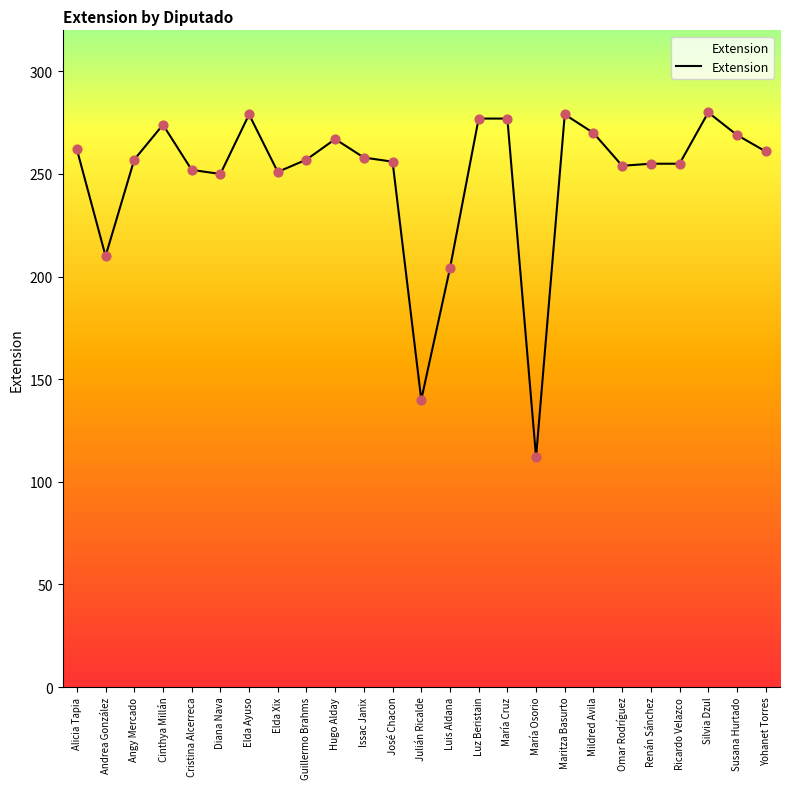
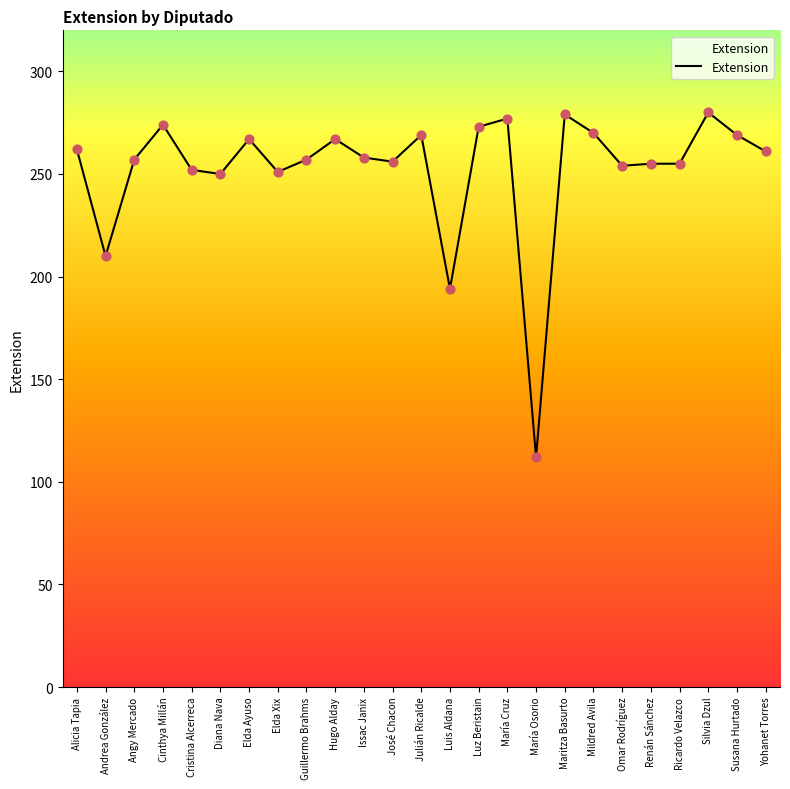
Elda Ayuso: 279 -> 267
Julián Ricalde: 140 -> 269
Luis Aldana: 204 -> 194
Luz Beristain: 277 -> 273
